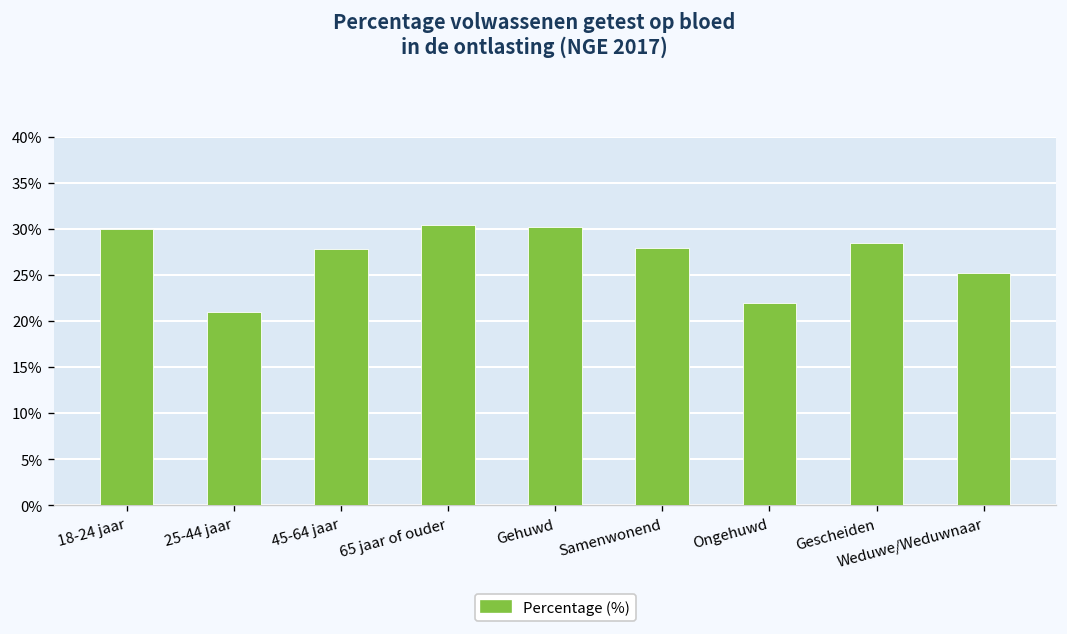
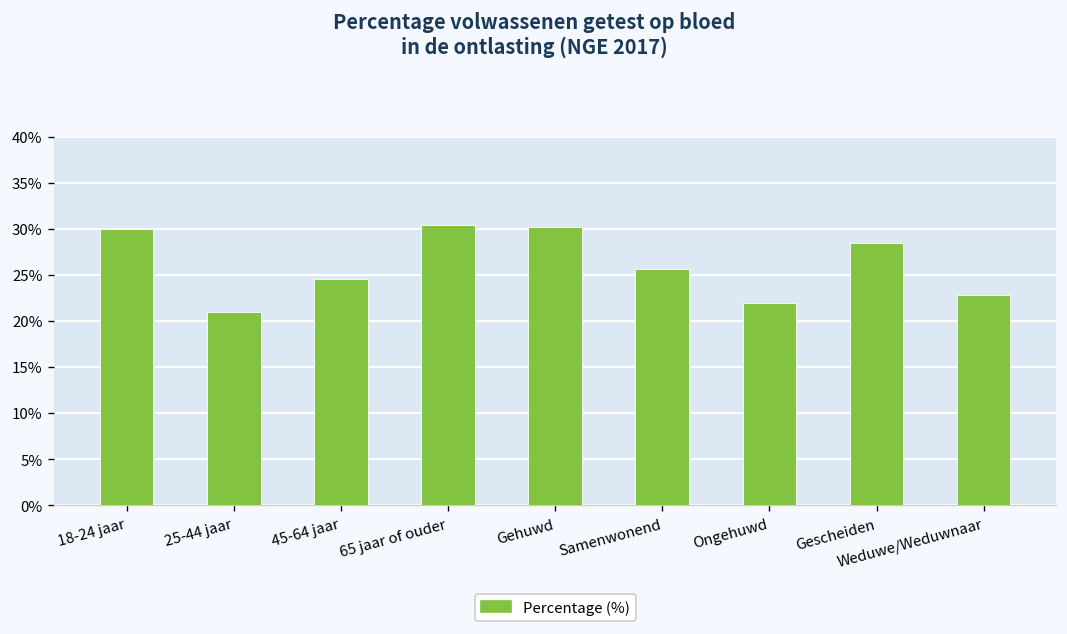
45-64 jaar: 28% -> 25%
Samenwonend: 28% -> 26%
Weduwe/Weduwnaar: 25% -> 23%
